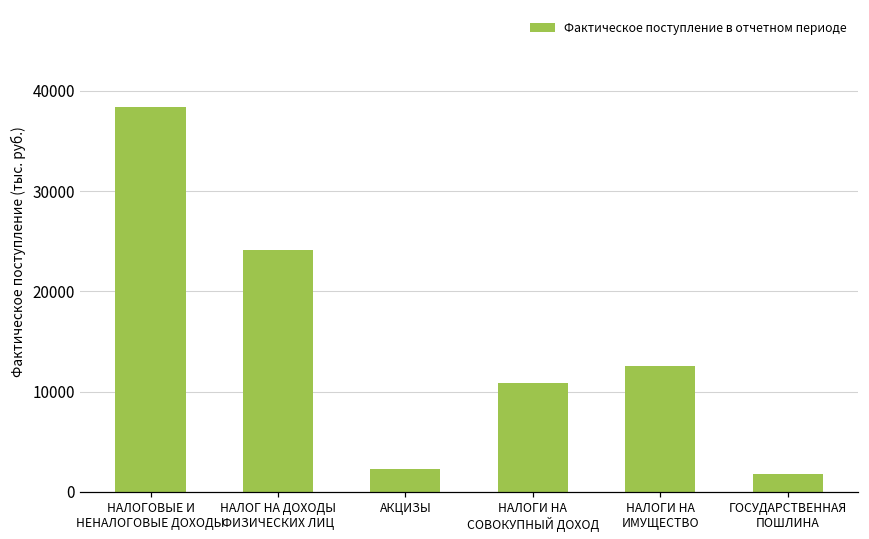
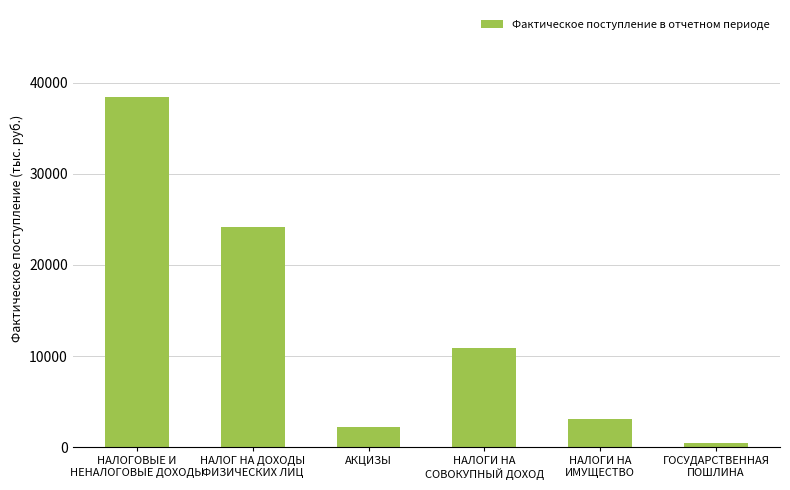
НАЛОГИ НА ИМУЩЕСТВО: 13000 -> 3000
ГОСУДАРСТВЕННАЯ ПОШЛИНА: 2000 -> 0
